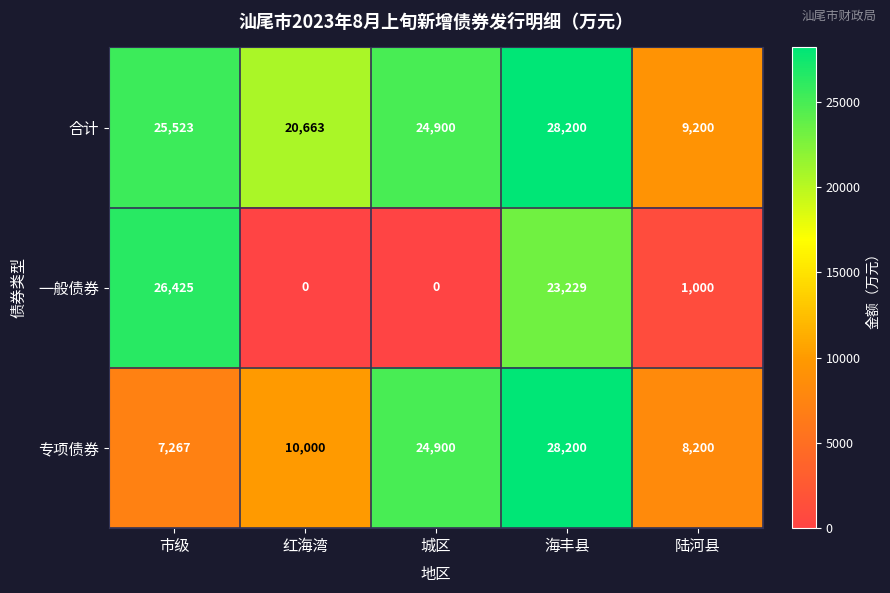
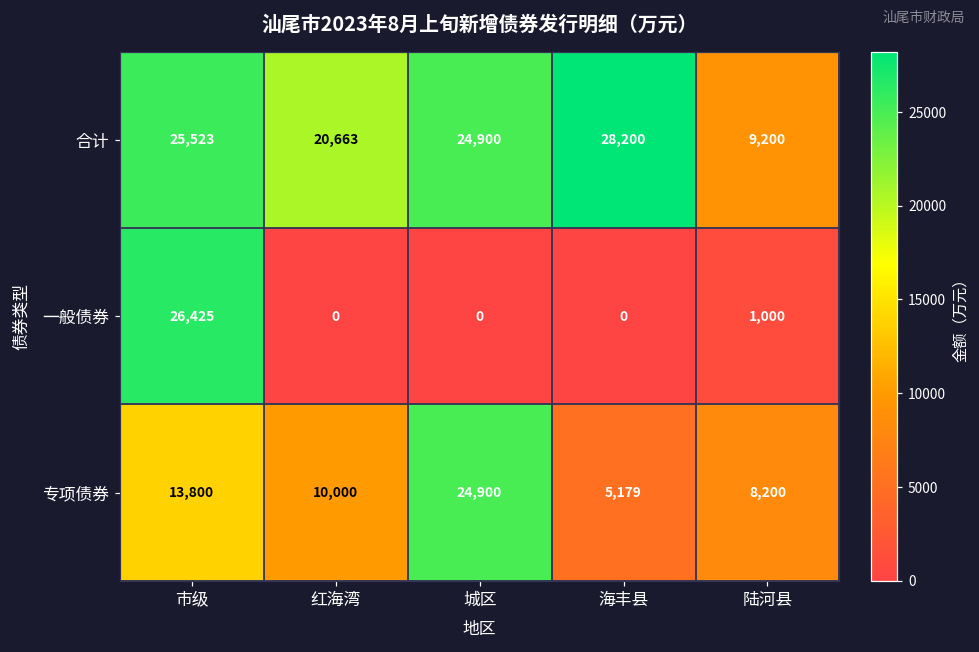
一般债券, 海丰县: 23,229 -> 0
专项债券, 市级: 7,267 -> 13,800
专项债券, 海丰县: 28,200 -> 5,179
